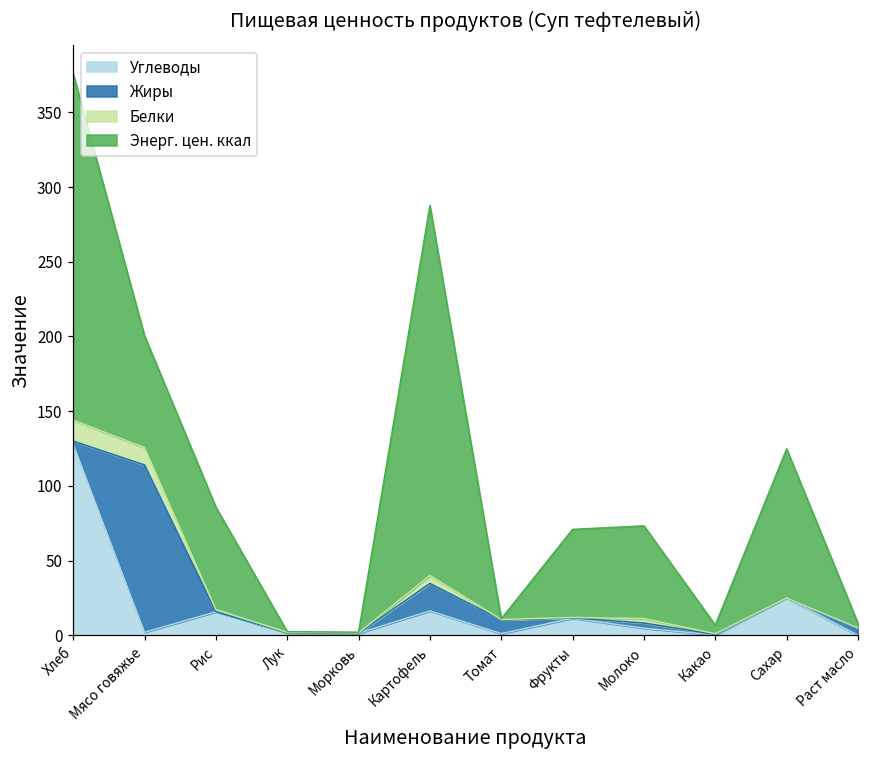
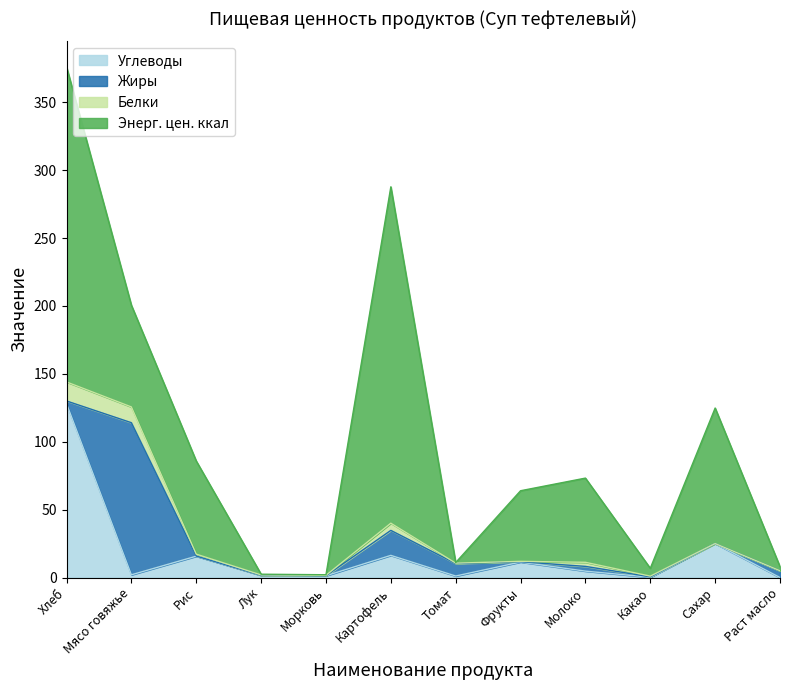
Энерг. цен. ккал, Фрукты: 59 -> 52
